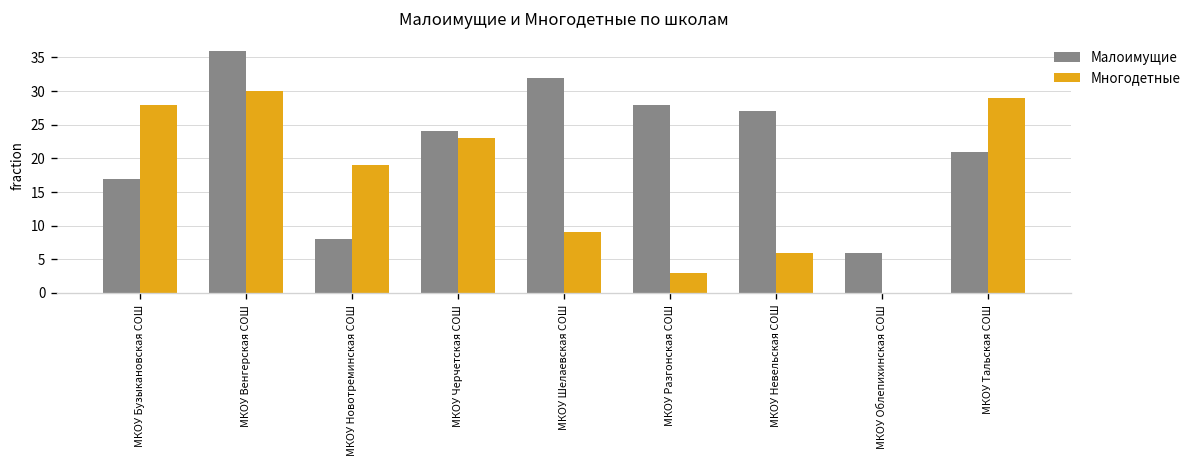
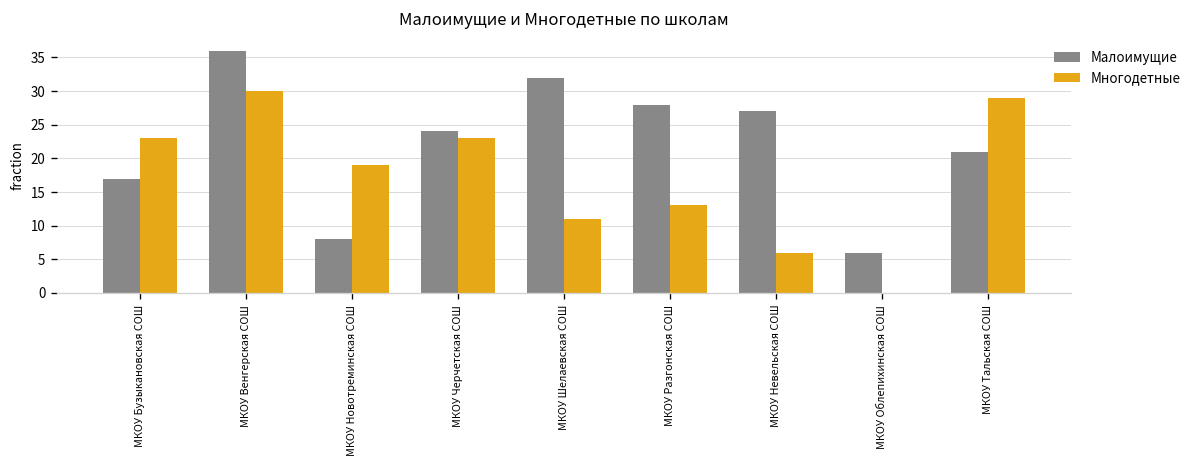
Многодетные, МКОУ Бузыкановская СОШ: 28 -> 23
Многодетные, МКОУ Шелаевская СОШ: 9 -> 11
Многодетные, МКОУ Разгонская СОШ: 3 -> 13
